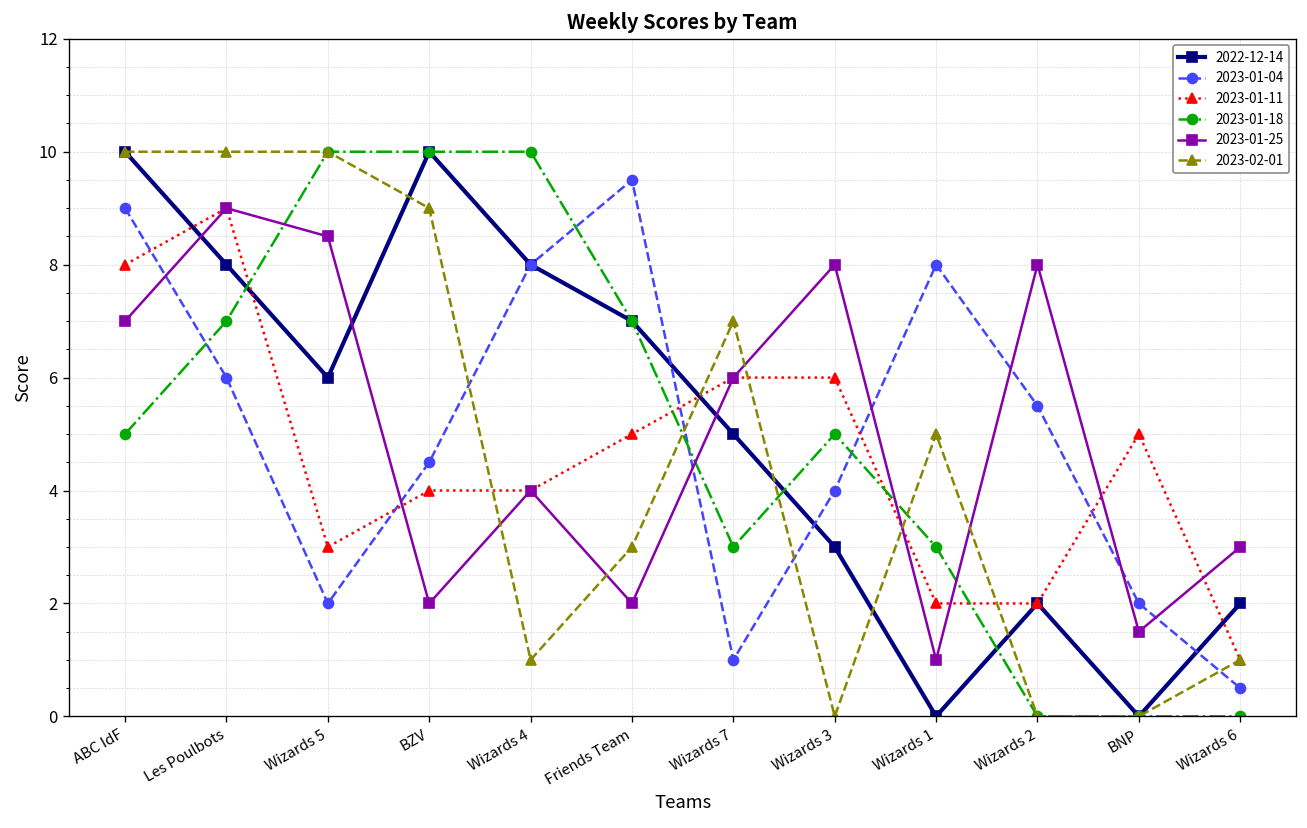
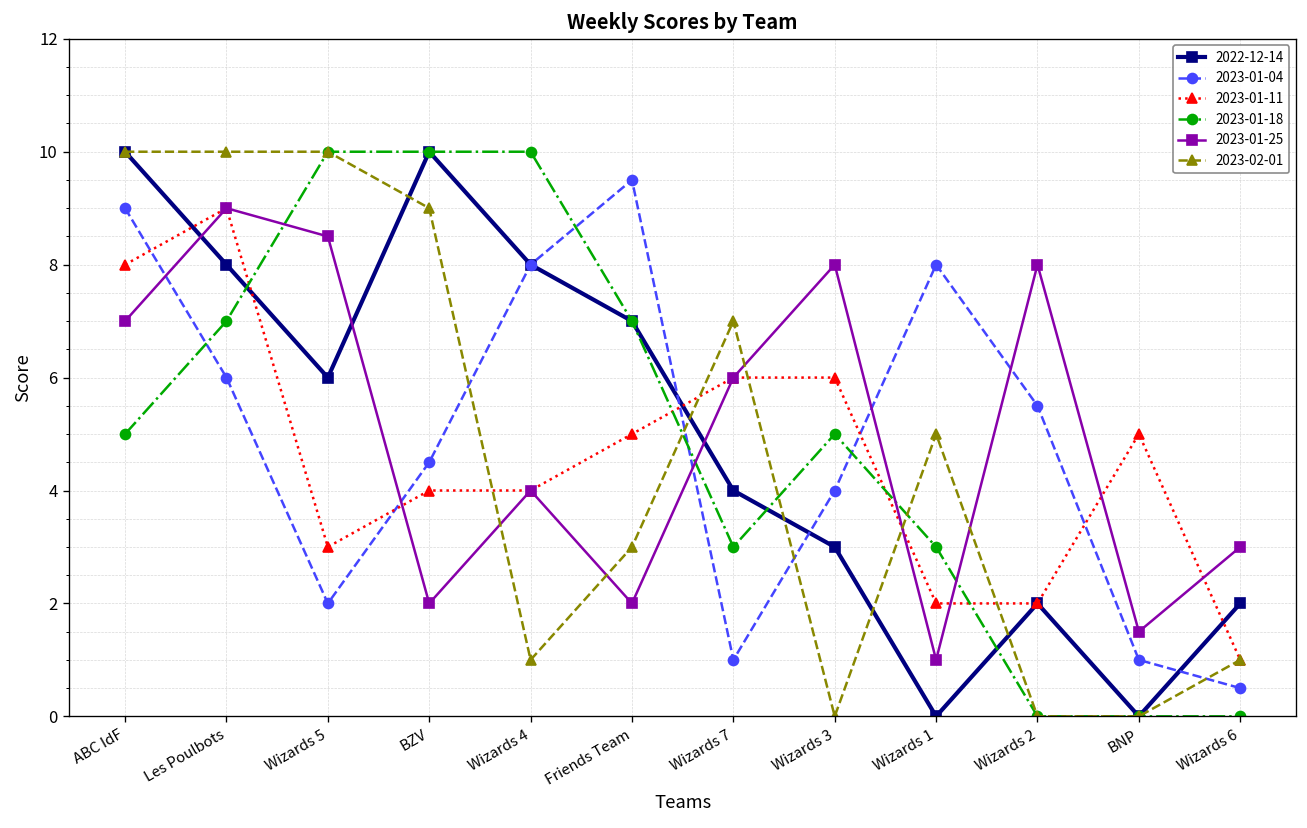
2022-12-14, Wizards 7: 5 -> 4
2023-01-04, BNP: 2 -> 1
